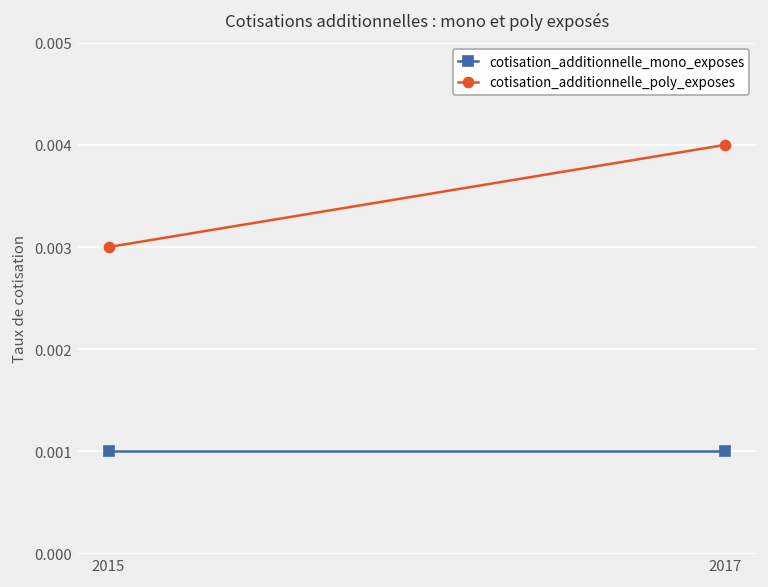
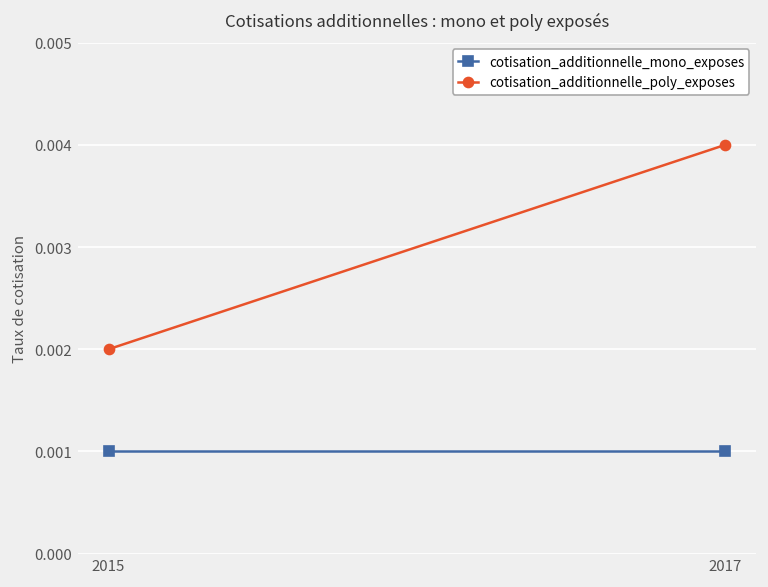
cotisation_additionnelle_poly_exposes, 2015: 0.003 -> 0.002
